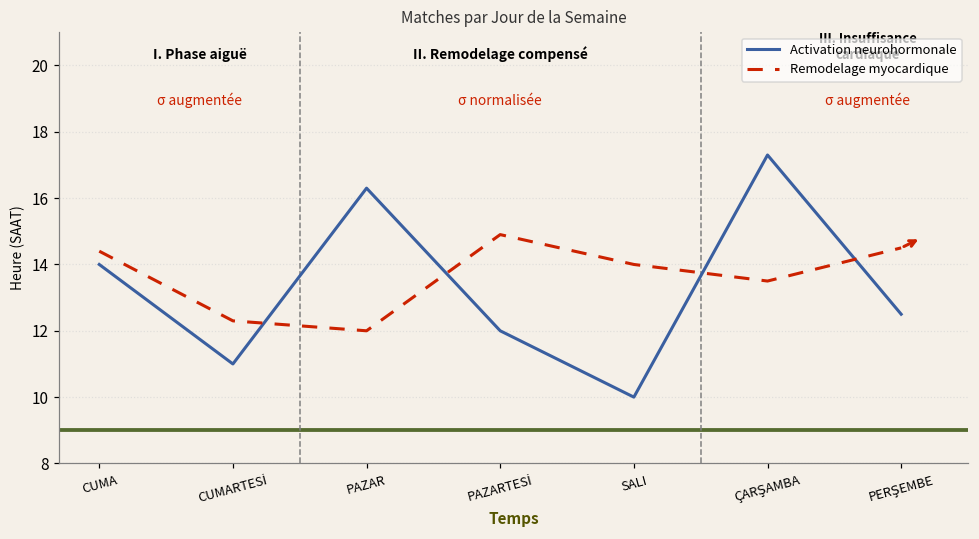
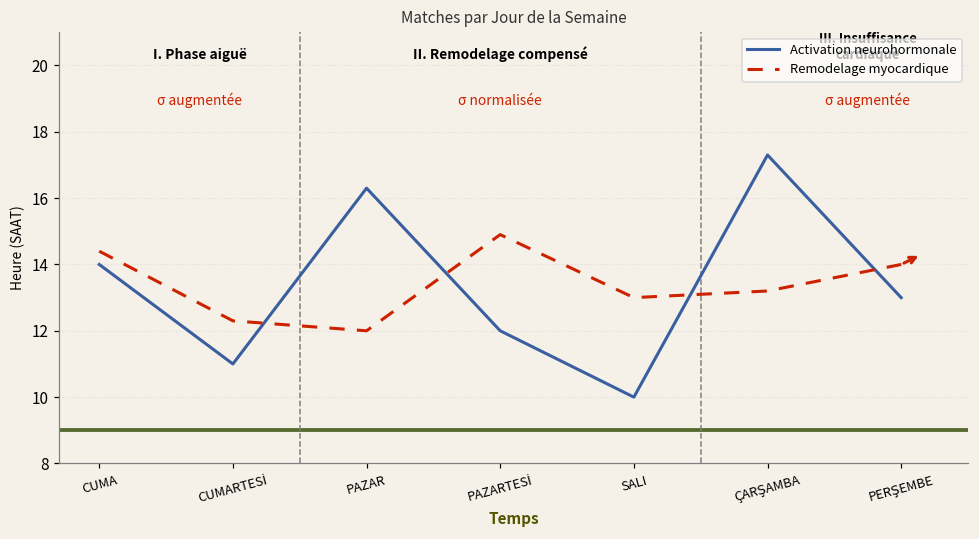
Remodelage myocardique, SALI: 14 -> 13
Remodelage myocardique, ÇARŞAMBA: 13.5 -> 13.2
Activation neurohormonale, PERŞEMBE: 12.5 -> 13.0
Remodelage myocardique, PERŞEMBE: 14.5 -> 14.0
